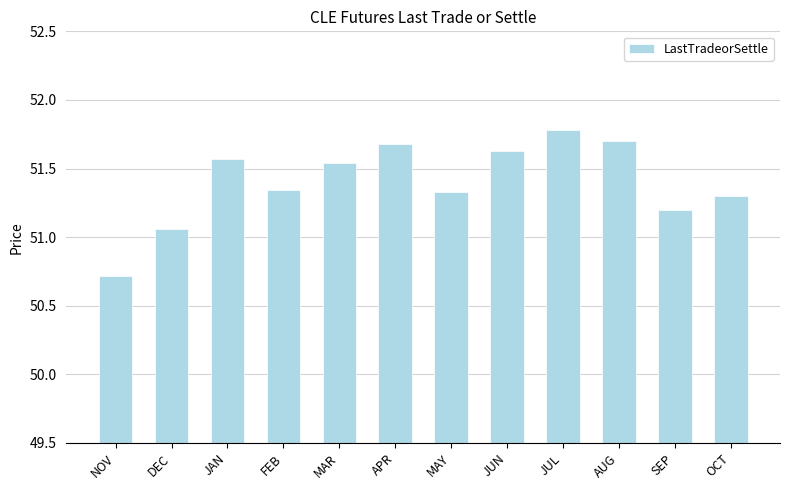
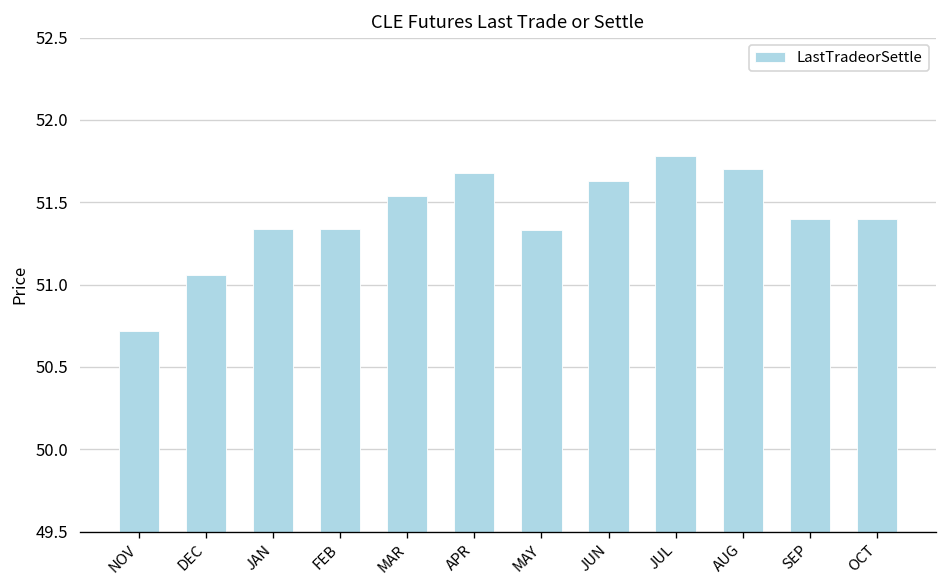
JAN: 51.57 -> 51.34
SEP: 51.2 -> 51.4
OCT: 51.3 -> 51.4
